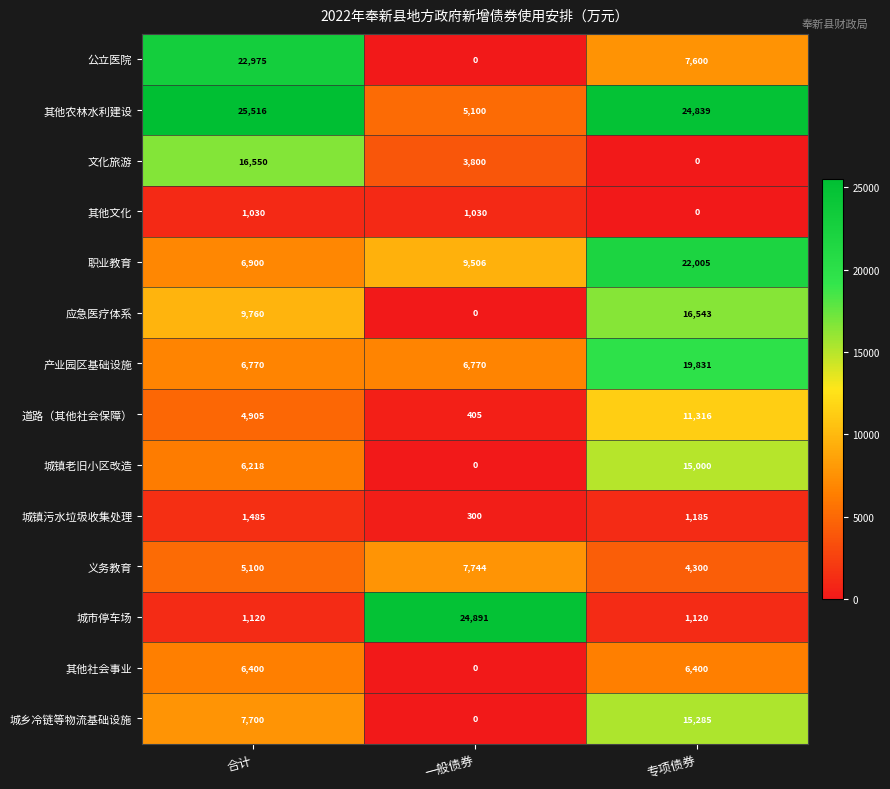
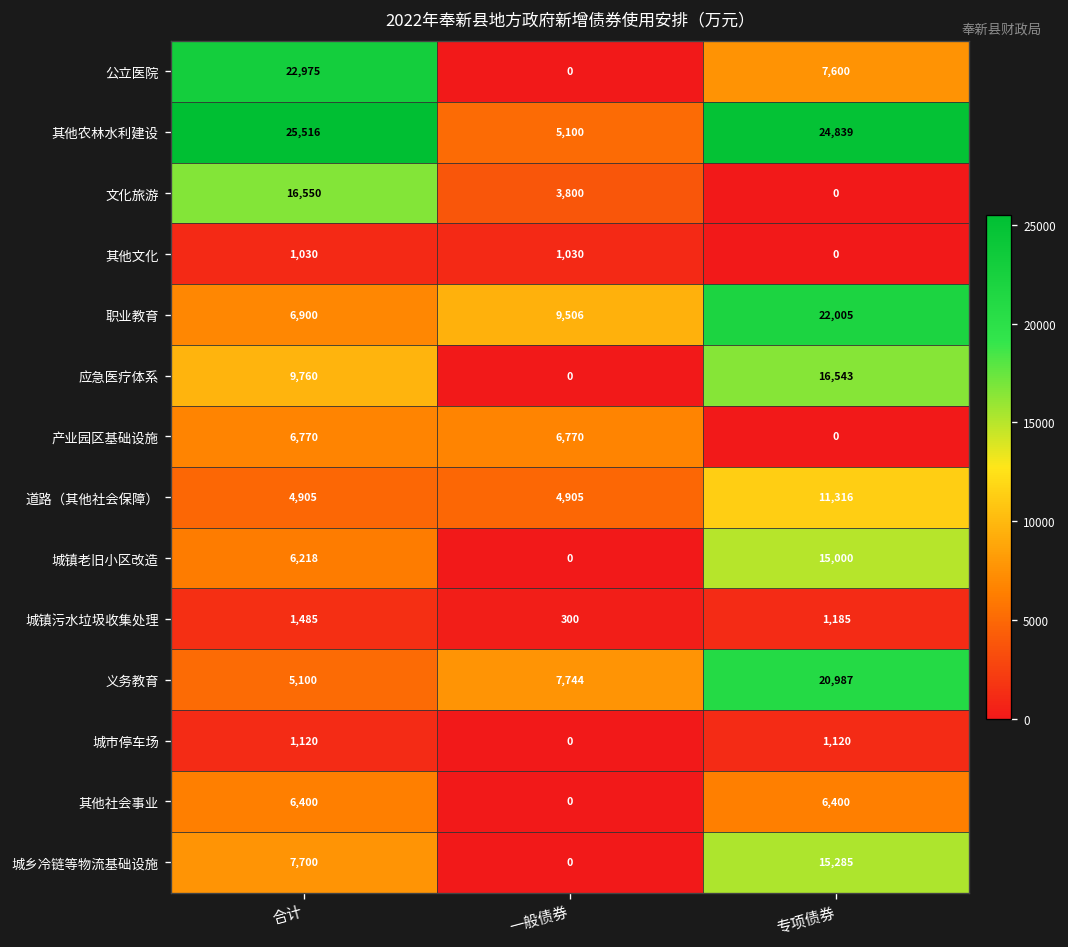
产业园区基础设施, 专项债券: 19,831 -> 0
道路（其他社会保障）, 一般债券: 405 -> 4,905
义务教育, 专项债券: 4,300 -> 20,987
城市停车场, 一般债券: 24,891 -> 0
